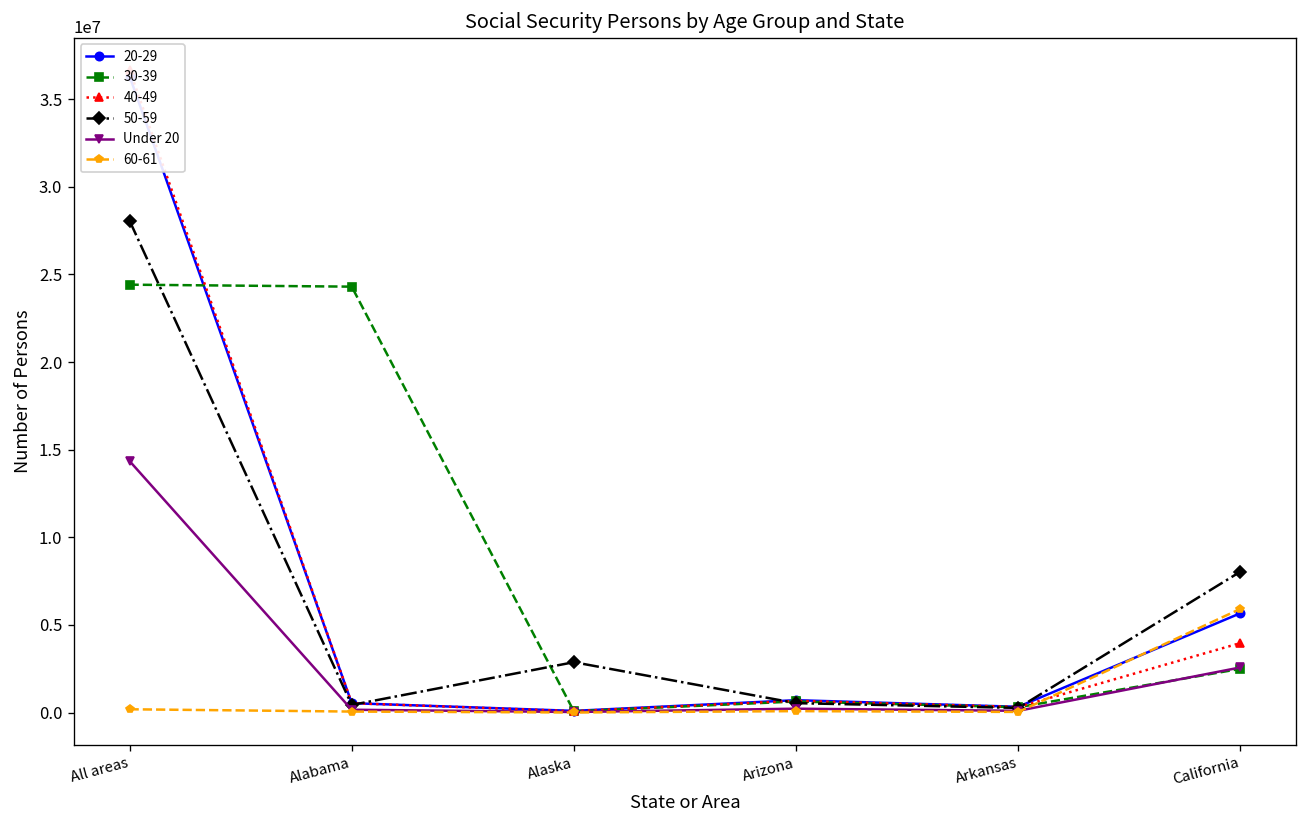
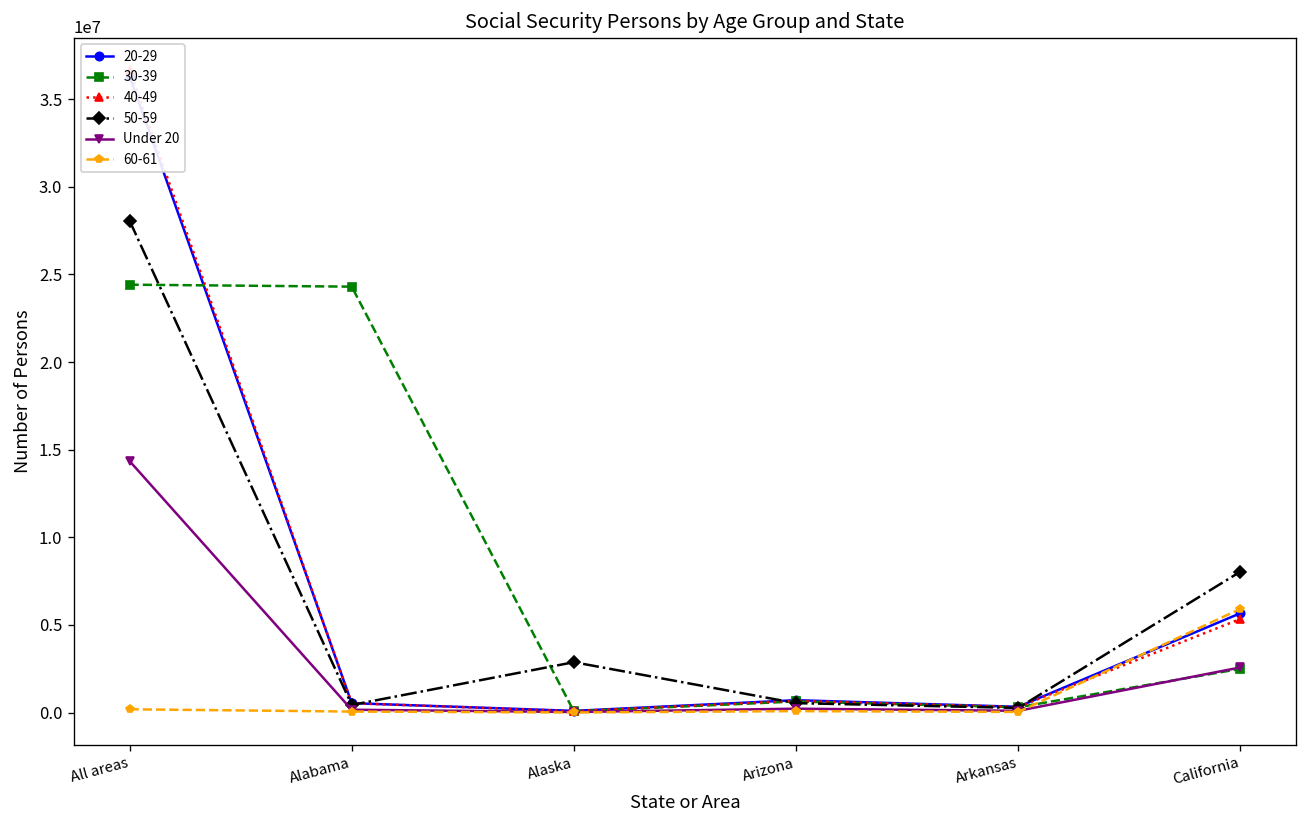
40-49, California: 4000000 -> 5300000
